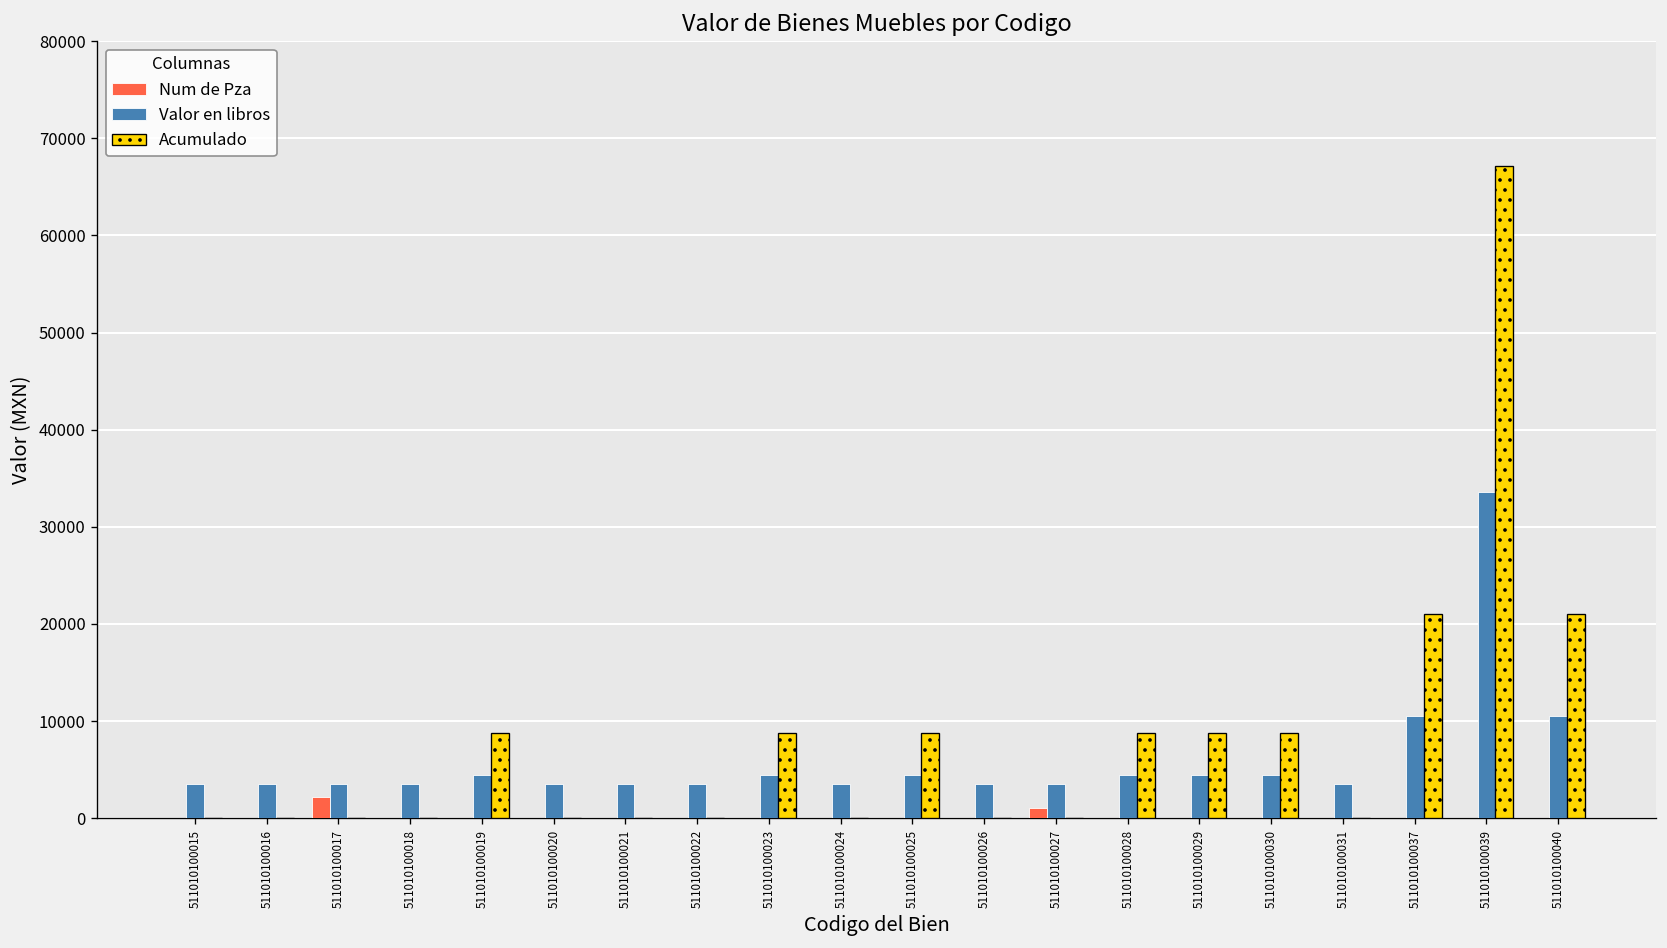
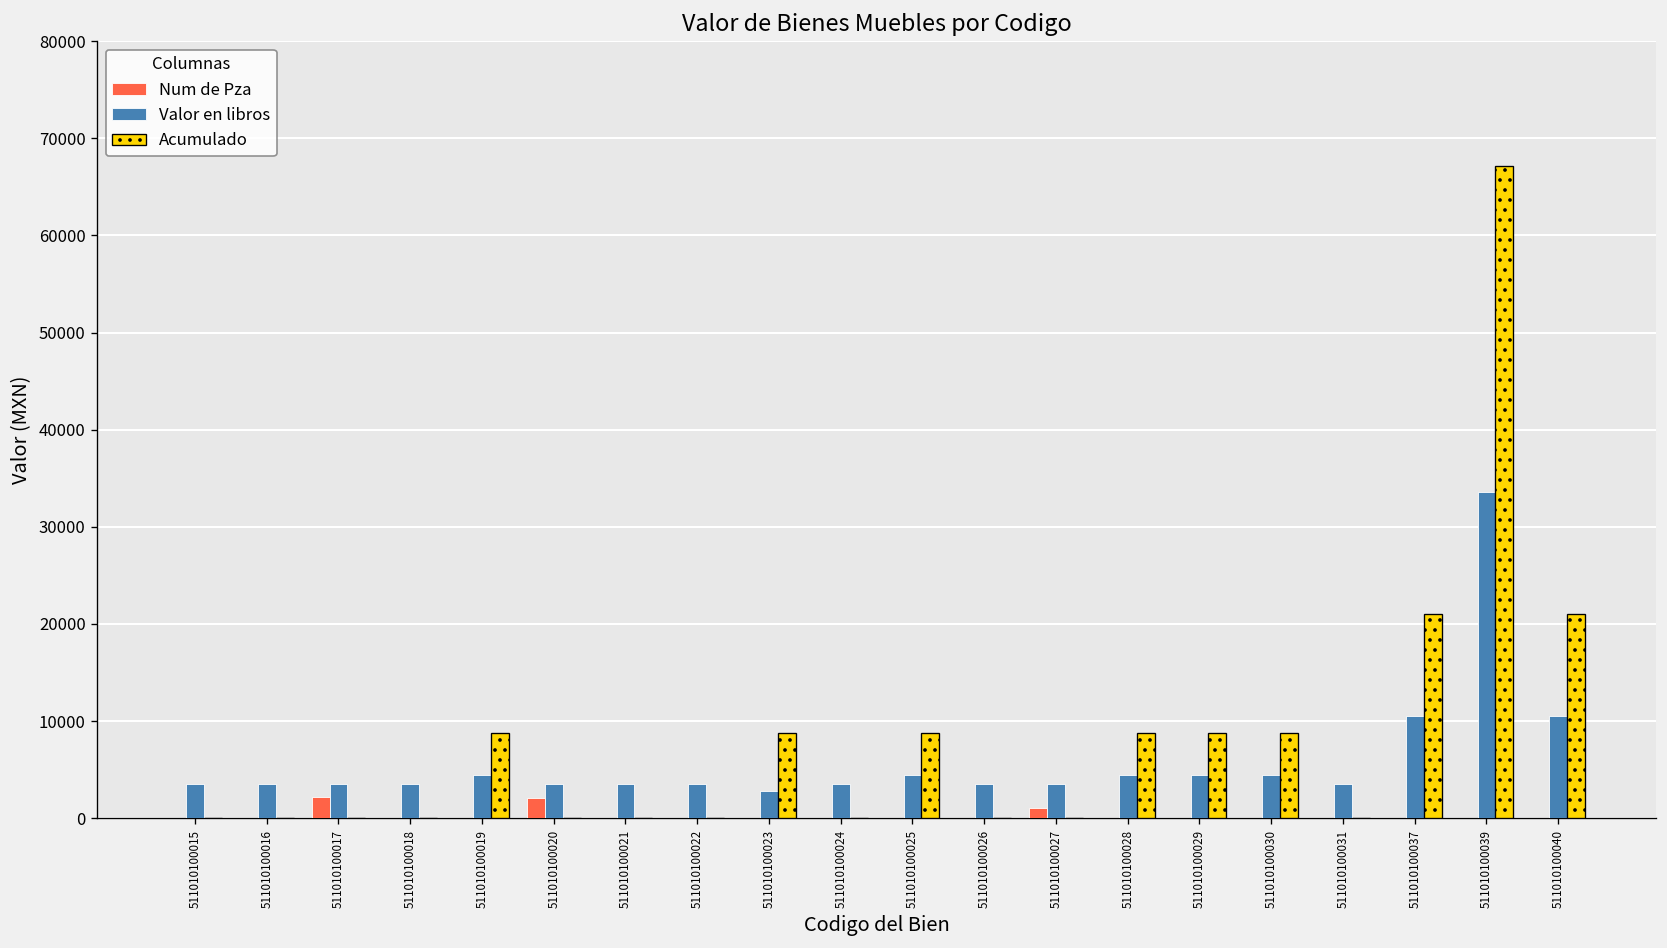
Num de Pza, 511010100020: 0 -> 2000
Valor en libros, 511010100023: 4000 -> 3000
